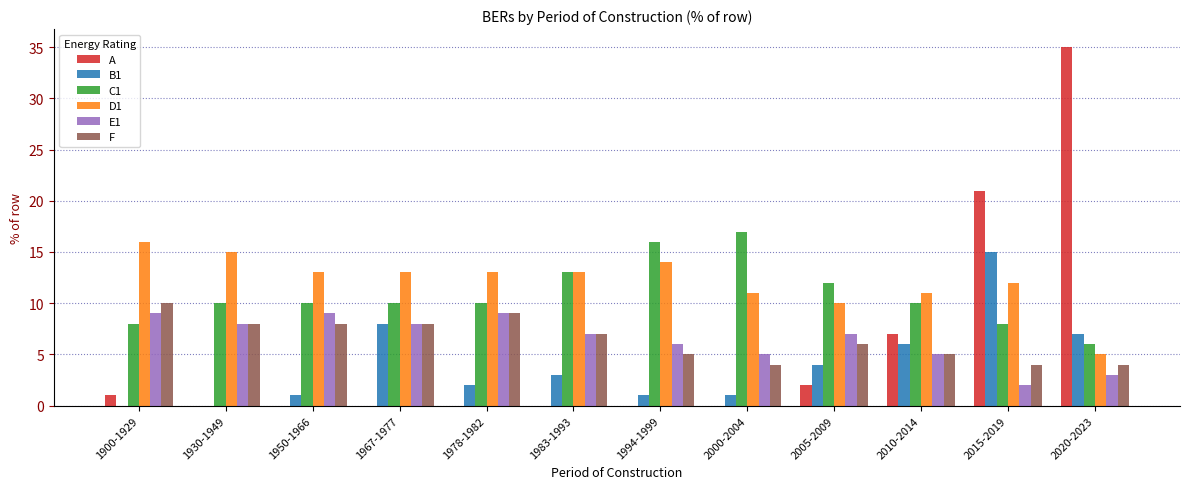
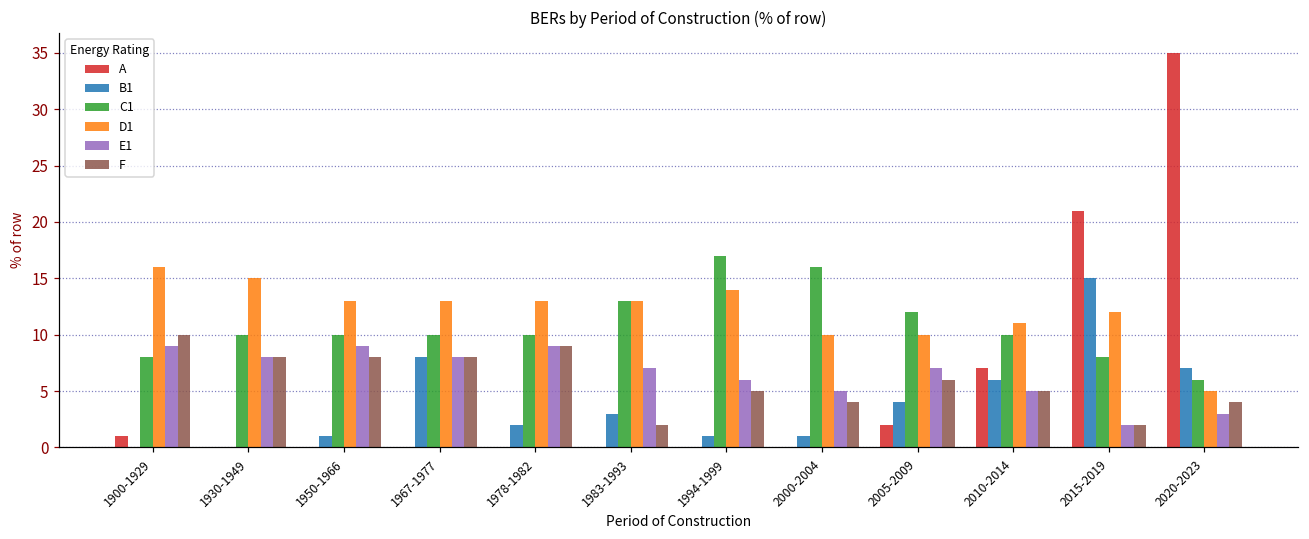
F, 1983-1993: 7 -> 2
C1, 1994-1999: 16 -> 17
C1, 2000-2004: 17 -> 16
D1, 2000-2004: 11 -> 10
F, 2015-2019: 4 -> 2
